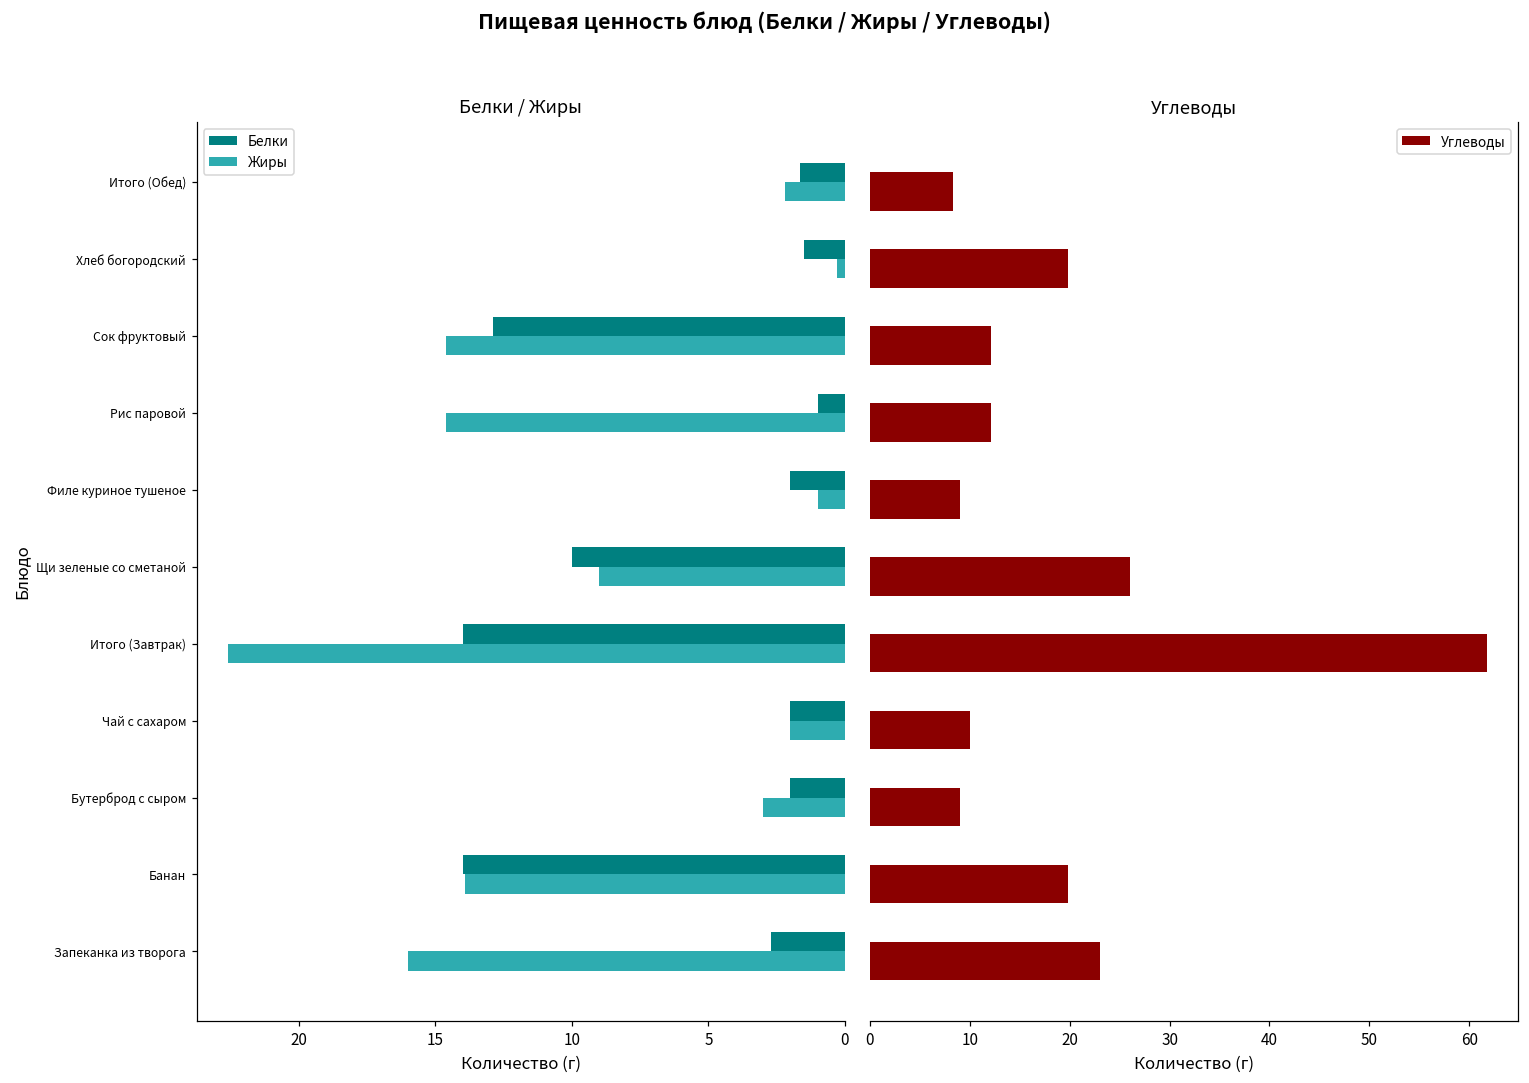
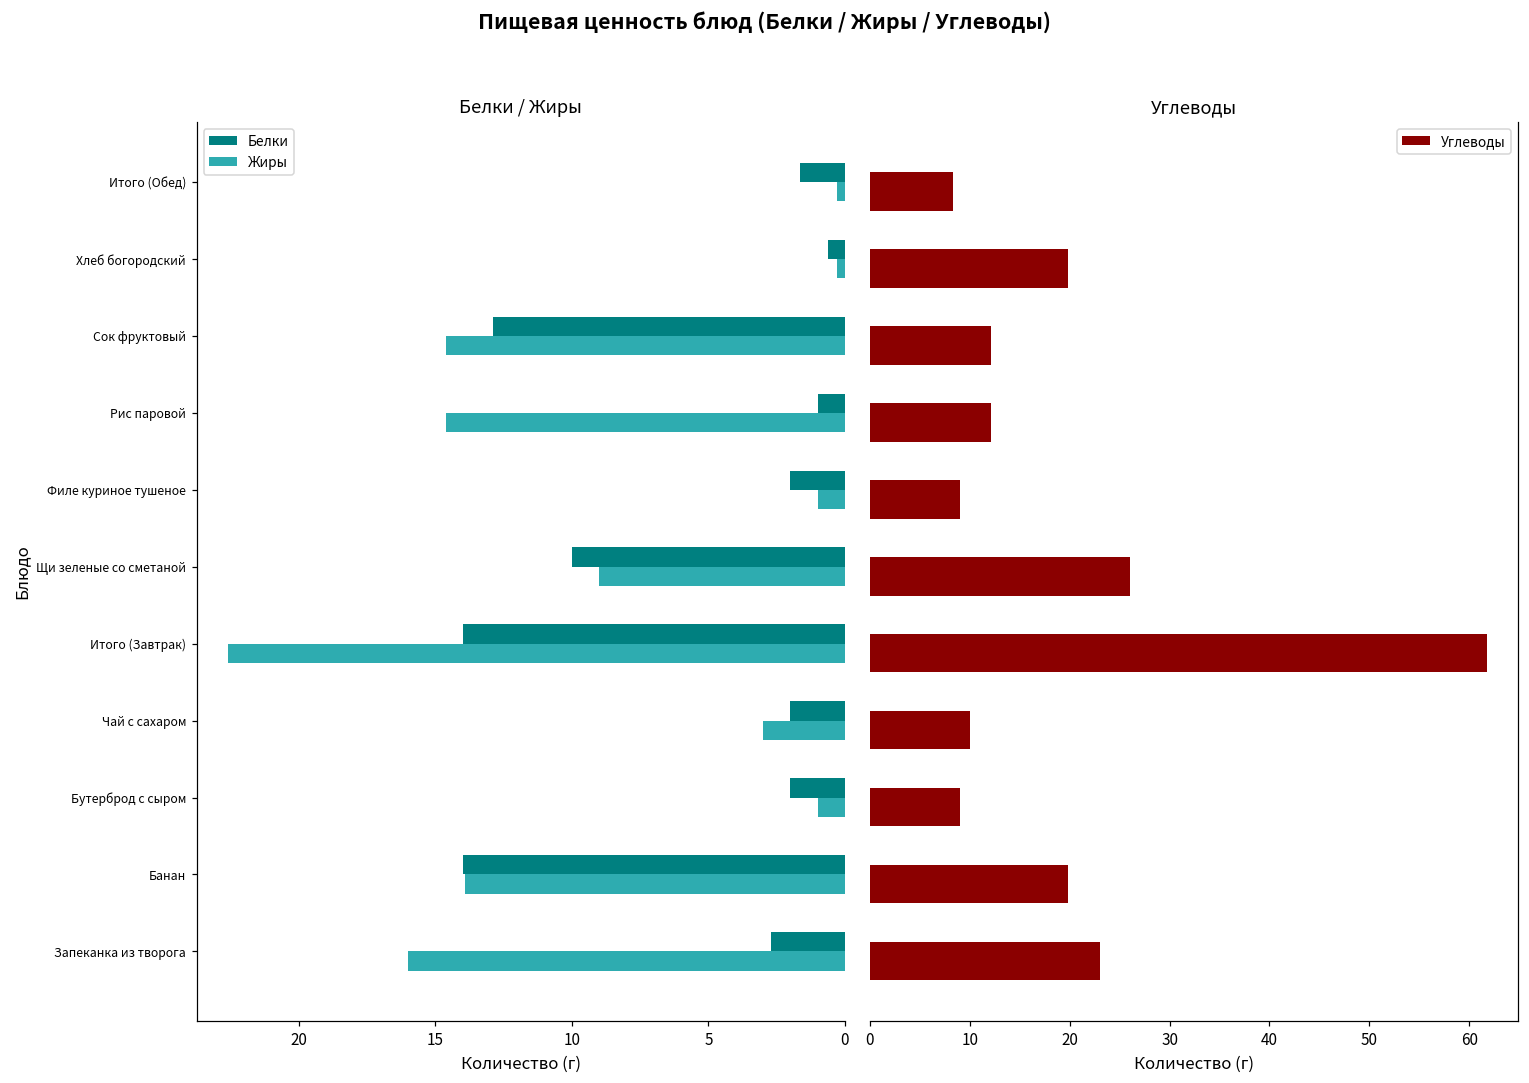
Белки / Жиры, Жиры, Итого (Обед): 2.2 -> 0.3
Белки / Жиры, Белки, Хлеб богородский: 1.5 -> 0.6
Белки / Жиры, Жиры, Чай с сахаром: 2 -> 3
Белки / Жиры, Жиры, Бутерброд с сыром: 3 -> 1
